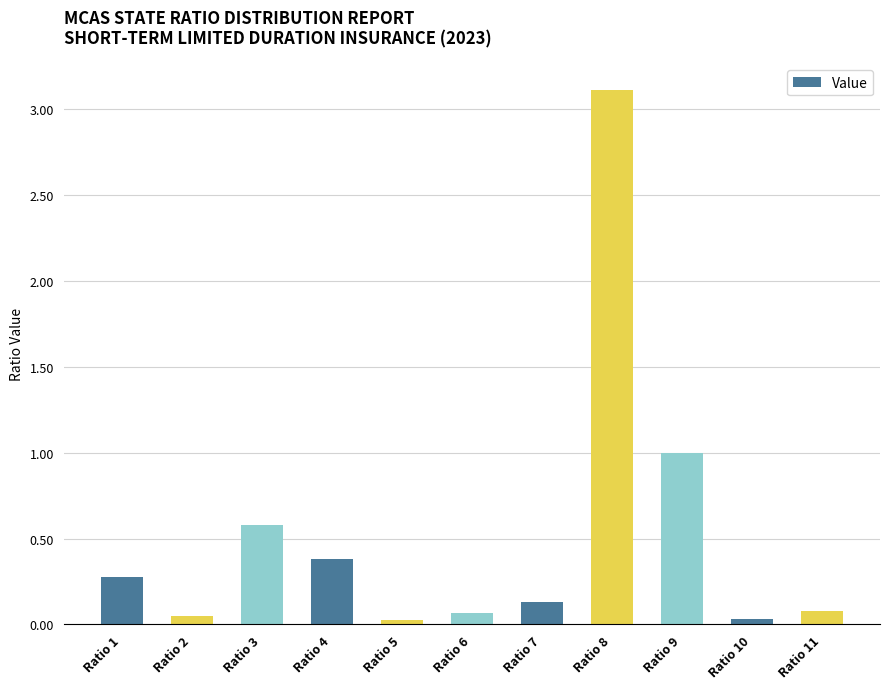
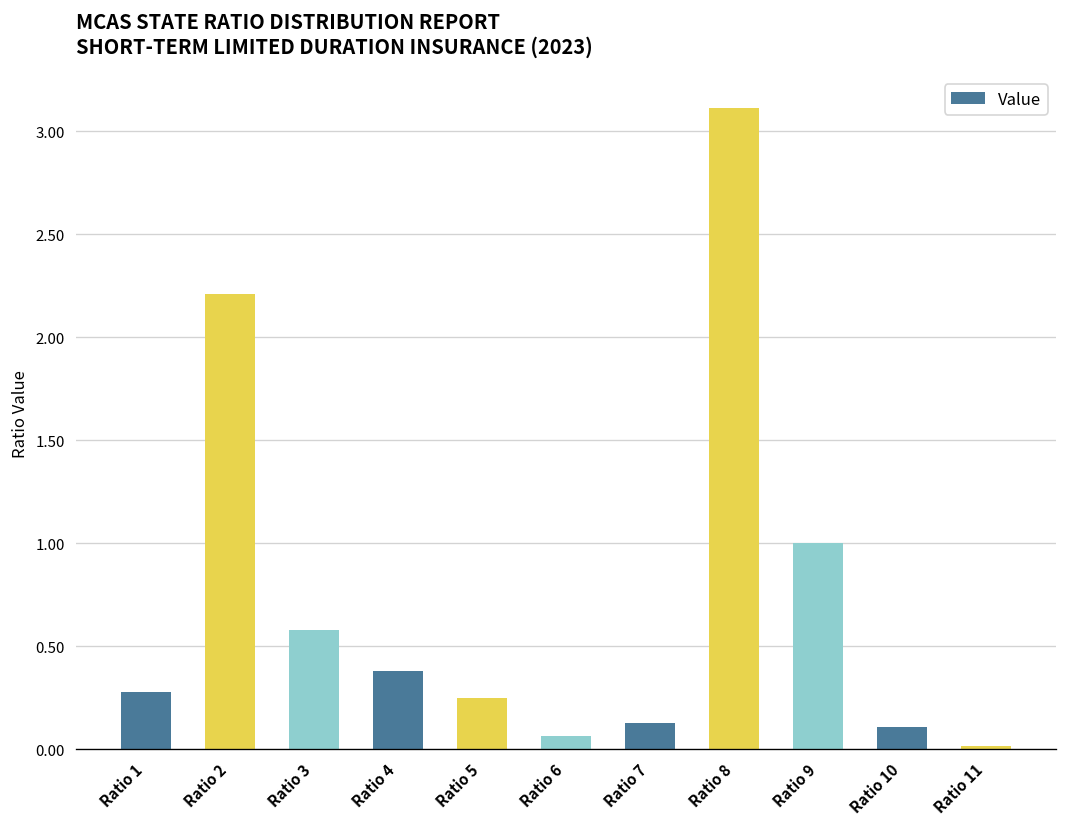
Ratio 2: 0.05 -> 2.21
Ratio 5: 0.02 -> 0.25
Ratio 10: 0.03 -> 0.11
Ratio 11: 0.08 -> 0.01
